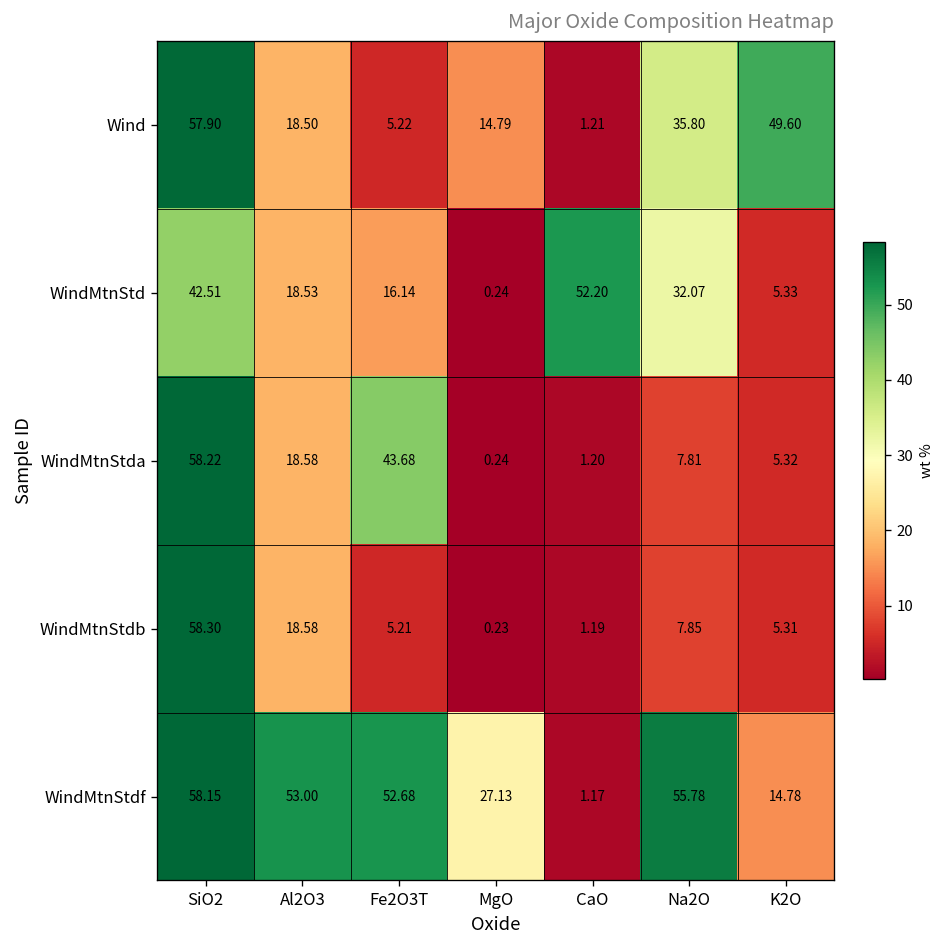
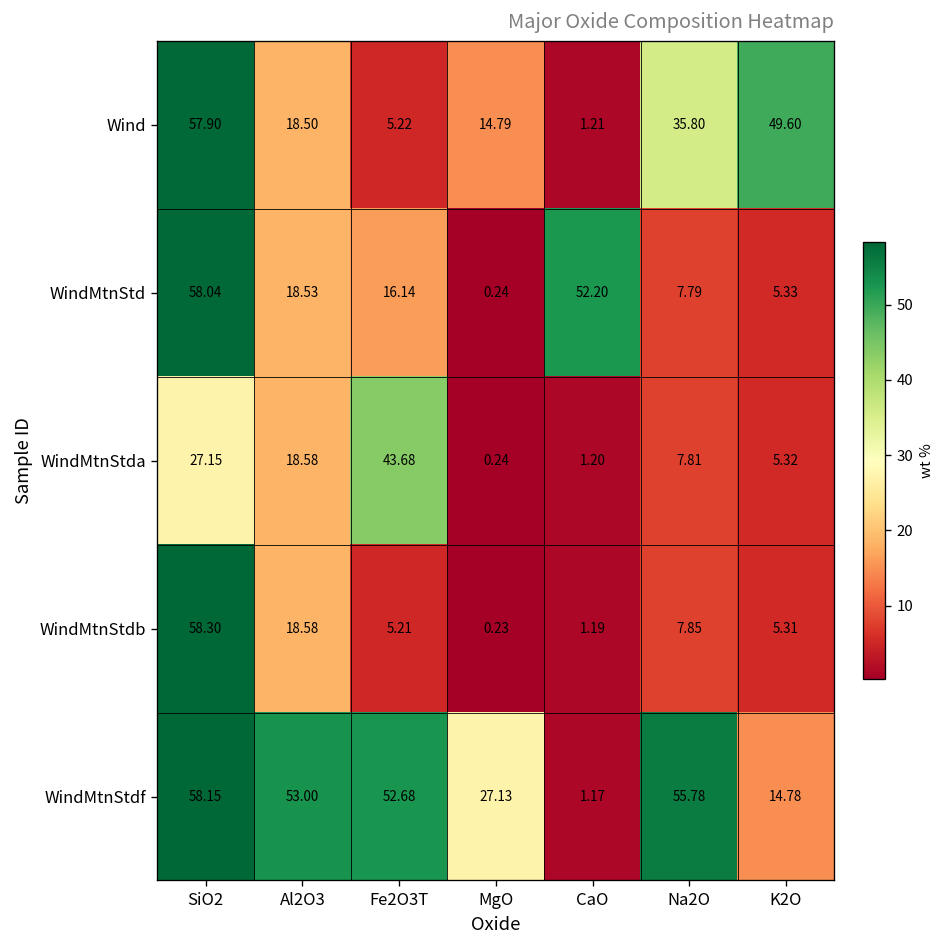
WindMtnStd, SiO2: 42.51 -> 58.04
WindMtnStd, Na2O: 32.07 -> 7.79
WindMtnStda, SiO2: 58.22 -> 27.15
